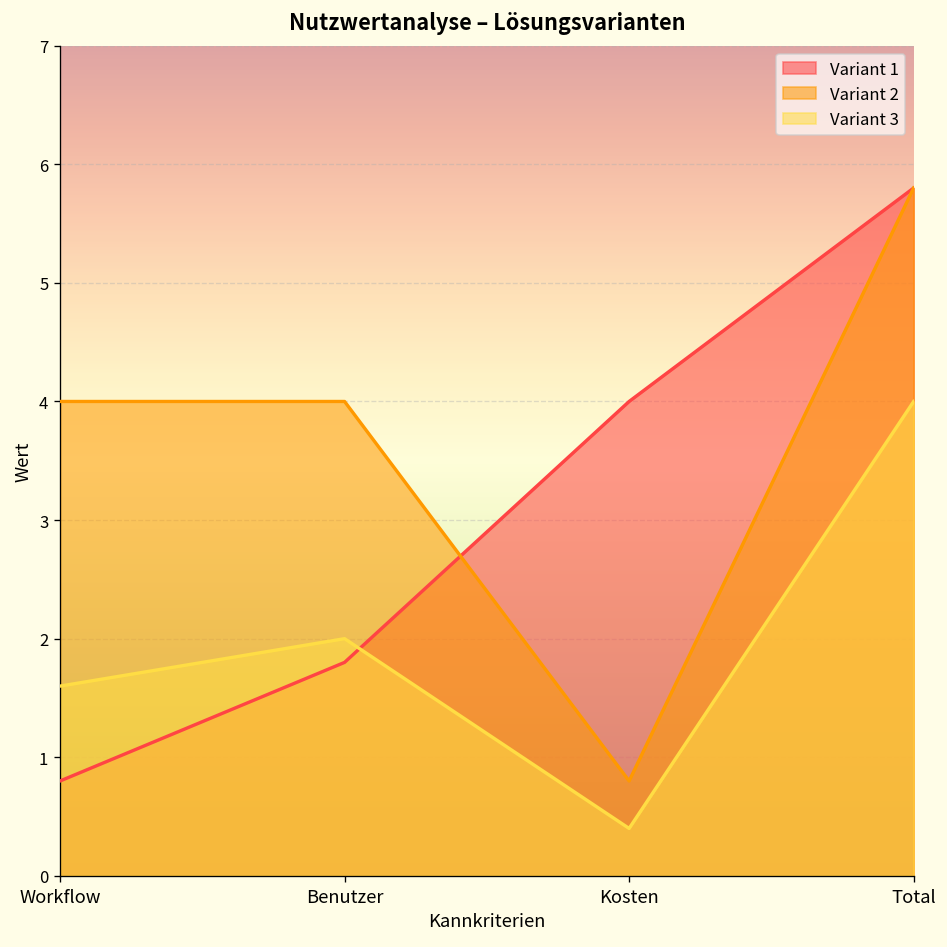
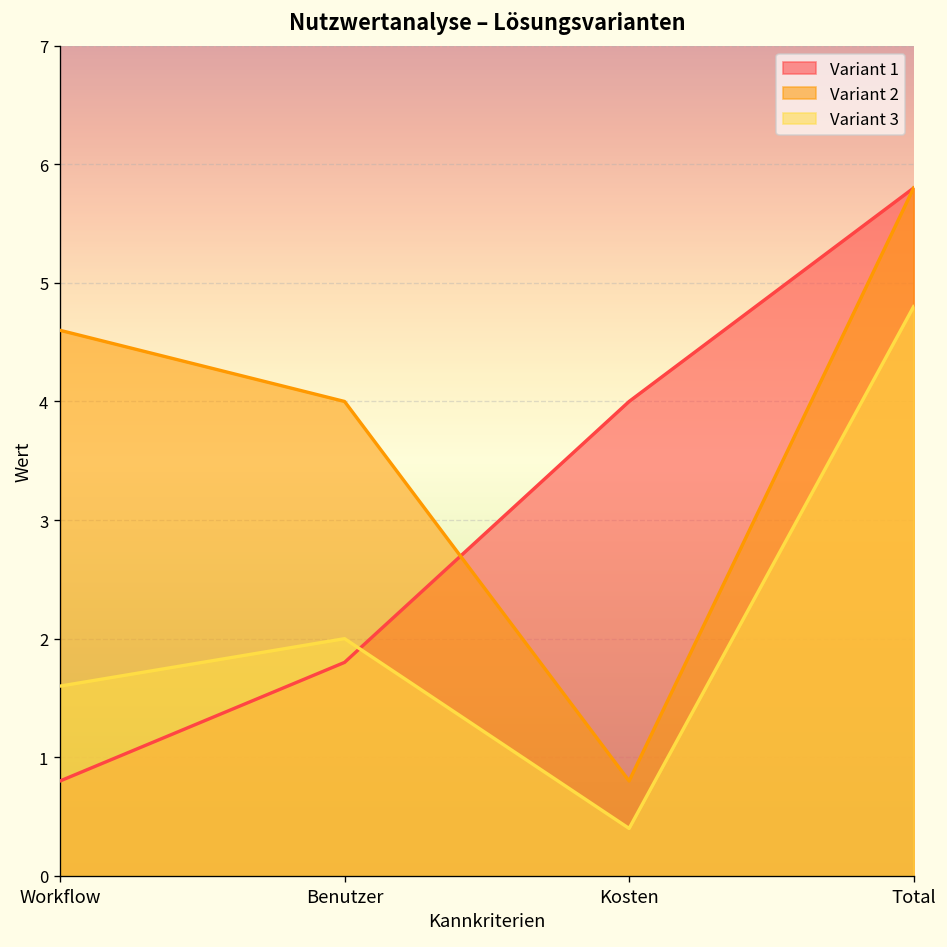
Variant 2, Workflow: 4.0 -> 4.6
Variant 3, Total: 4.0 -> 4.8
